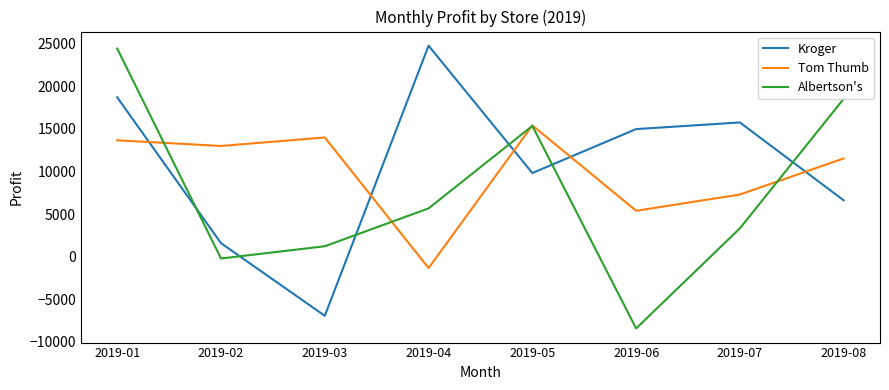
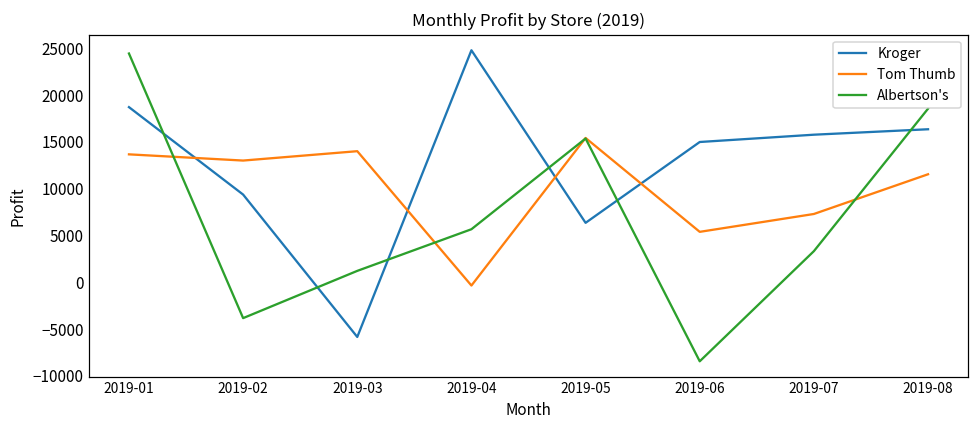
Kroger, 2019-02: 2000 -> 9000
Albertson's, 2019-02: 0 -> -4000
Kroger, 2019-03: -7000 -> -6000
Tom Thumb, 2019-04: -1000 -> 0
Kroger, 2019-05: 10000 -> 6000
Kroger, 2019-08: 7000 -> 16000
